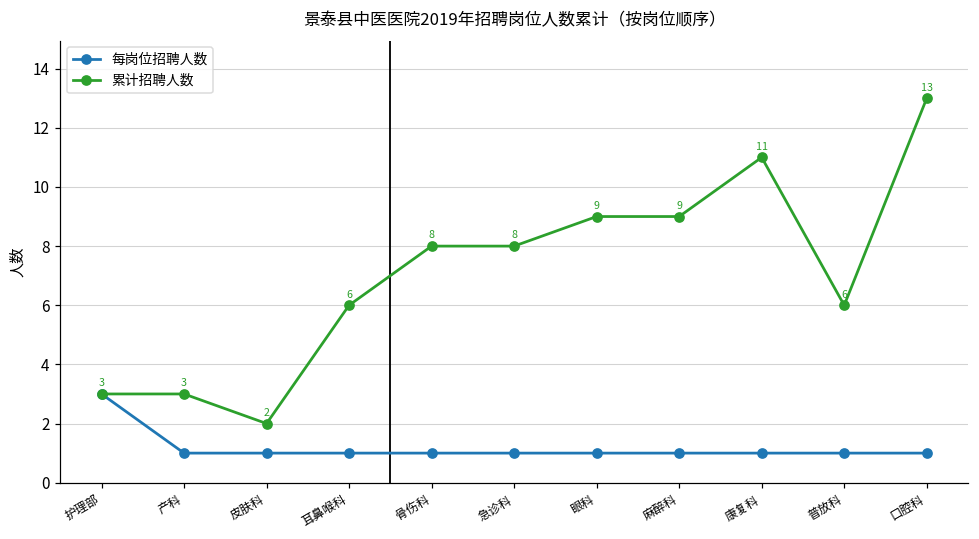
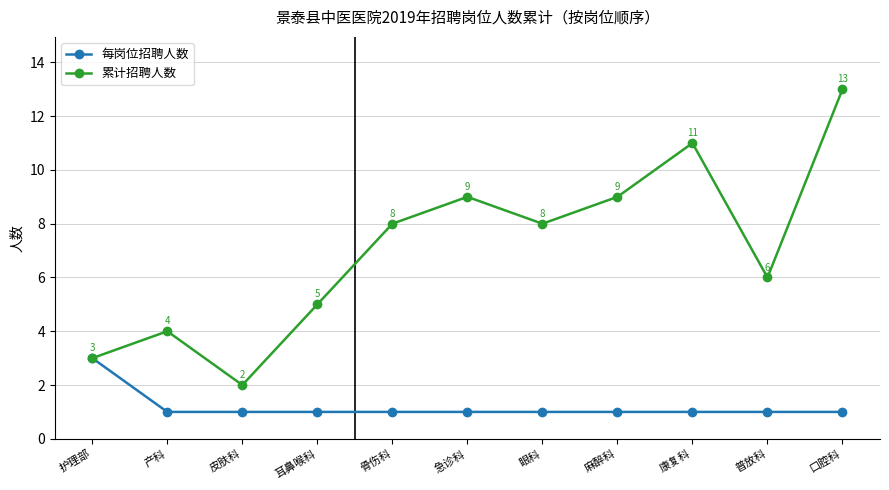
累计招聘人数, 产科: 3 -> 4
累计招聘人数, 耳鼻喉科: 6 -> 5
累计招聘人数, 急诊科: 8 -> 9
累计招聘人数, 眼科: 9 -> 8
